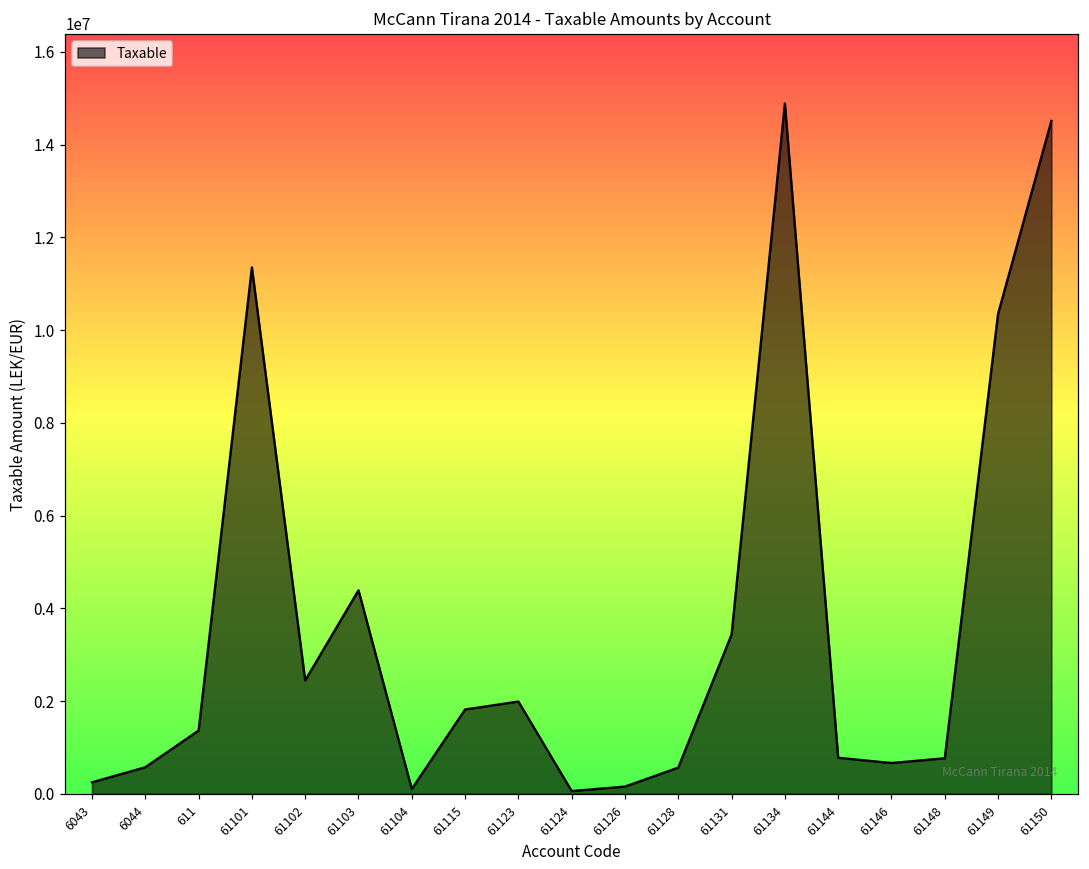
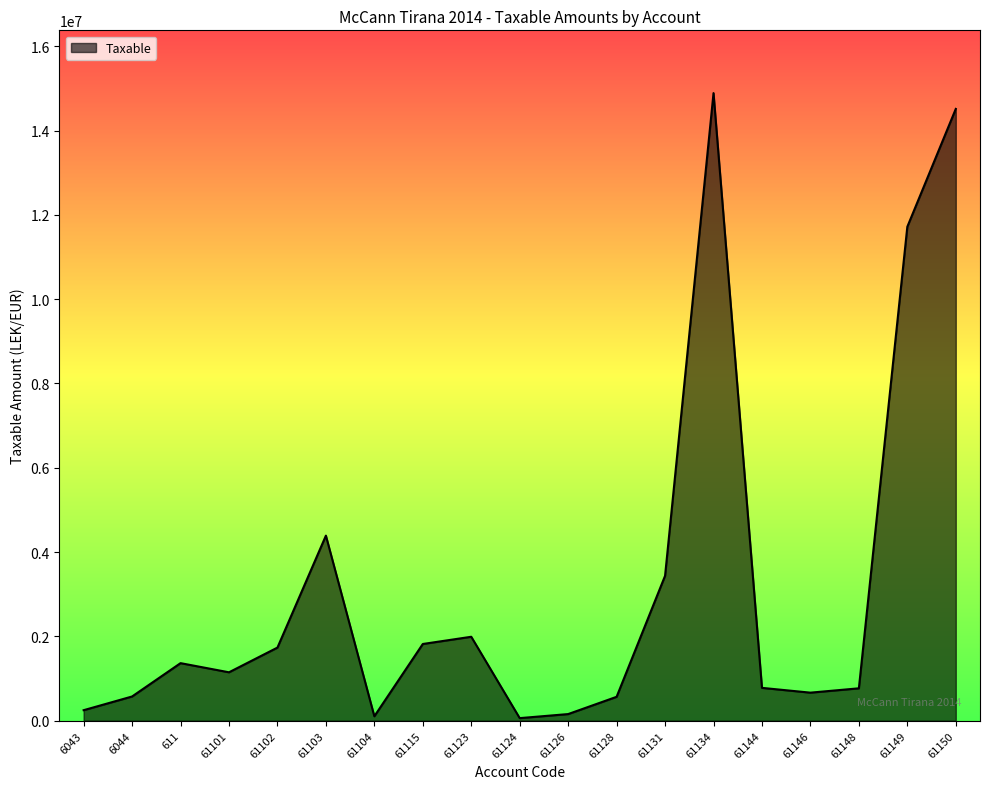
61101: 11400000 -> 1100000
61102: 2400000 -> 1700000
61149: 10400000 -> 11700000
